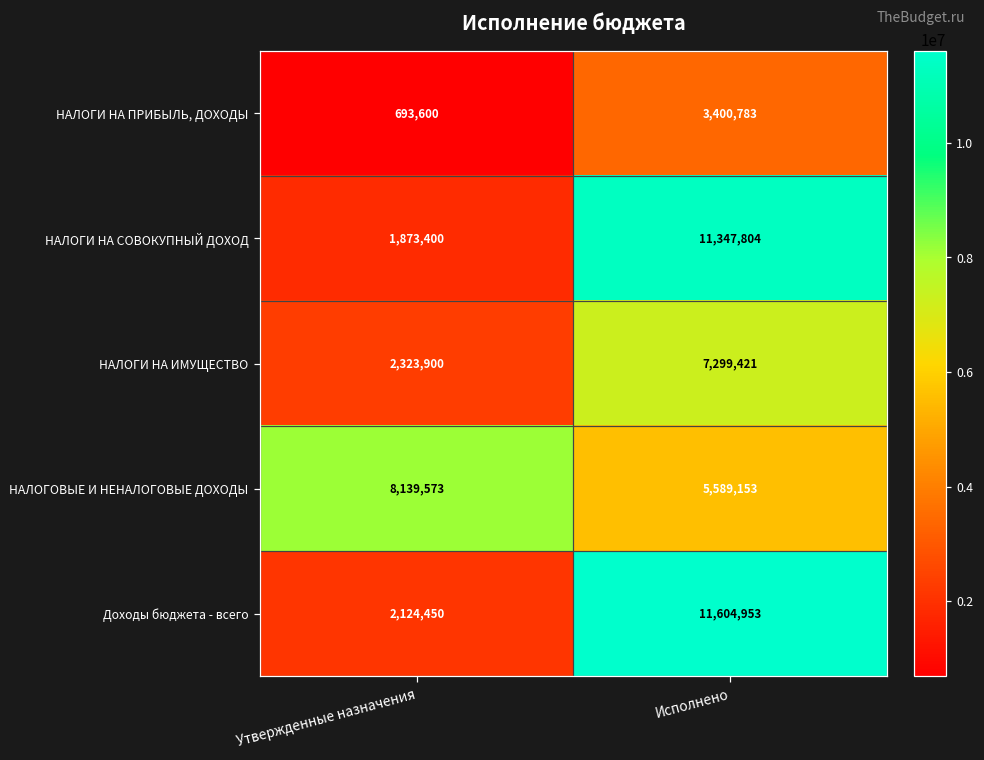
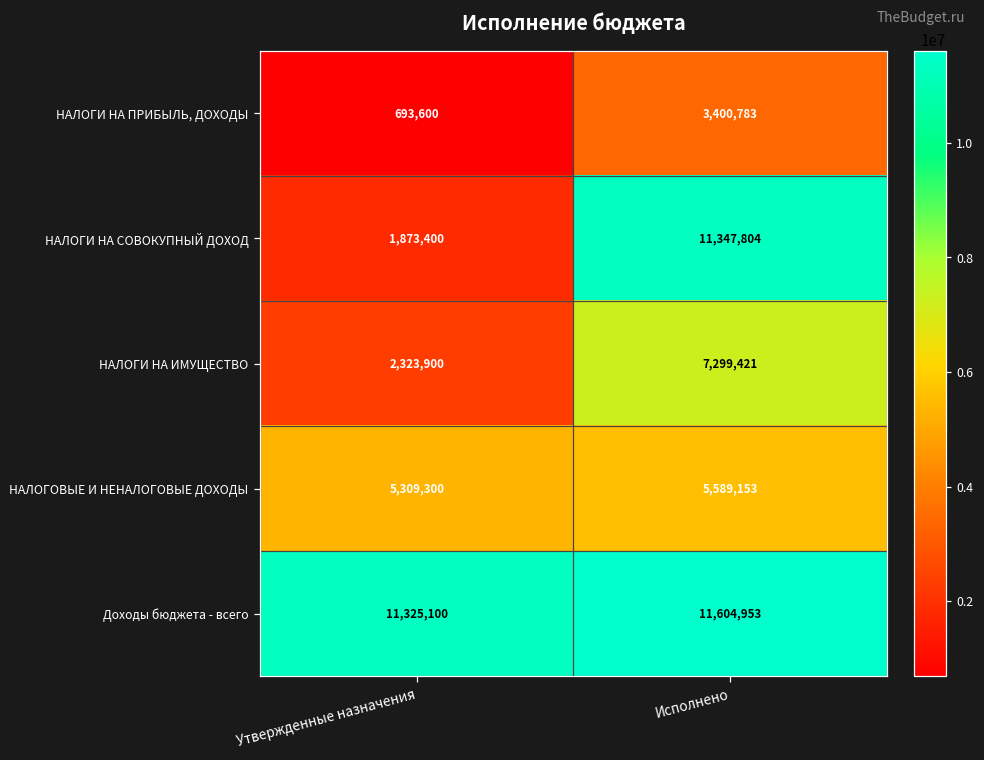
НАЛОГОВЫЕ И НЕНАЛОГОВЫЕ ДОХОДЫ, Утвержденные назначения: 8,139,573 -> 5,309,300
Доходы бюджета - всего, Утвержденные назначения: 2,124,450 -> 11,325,100
